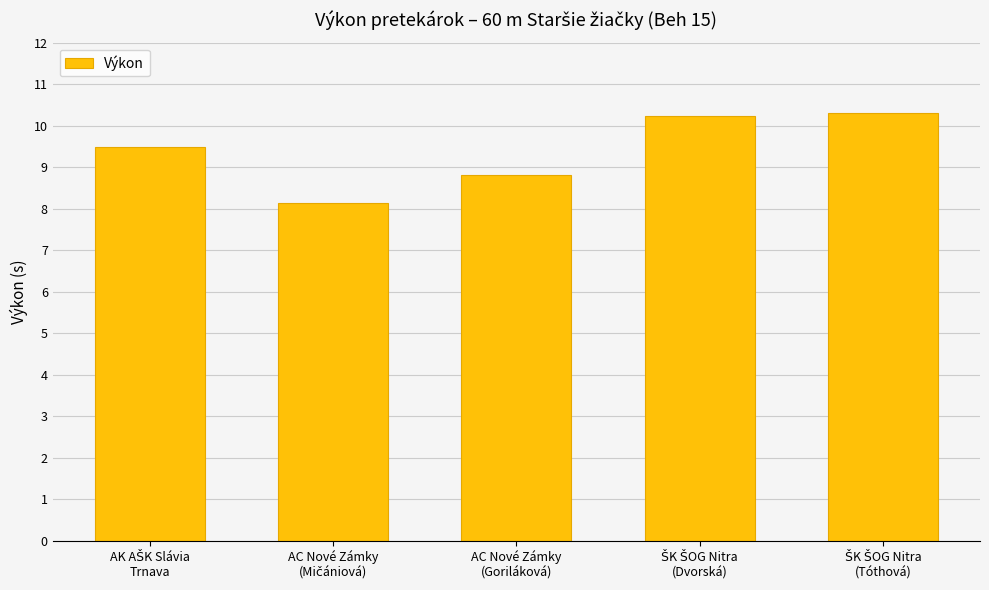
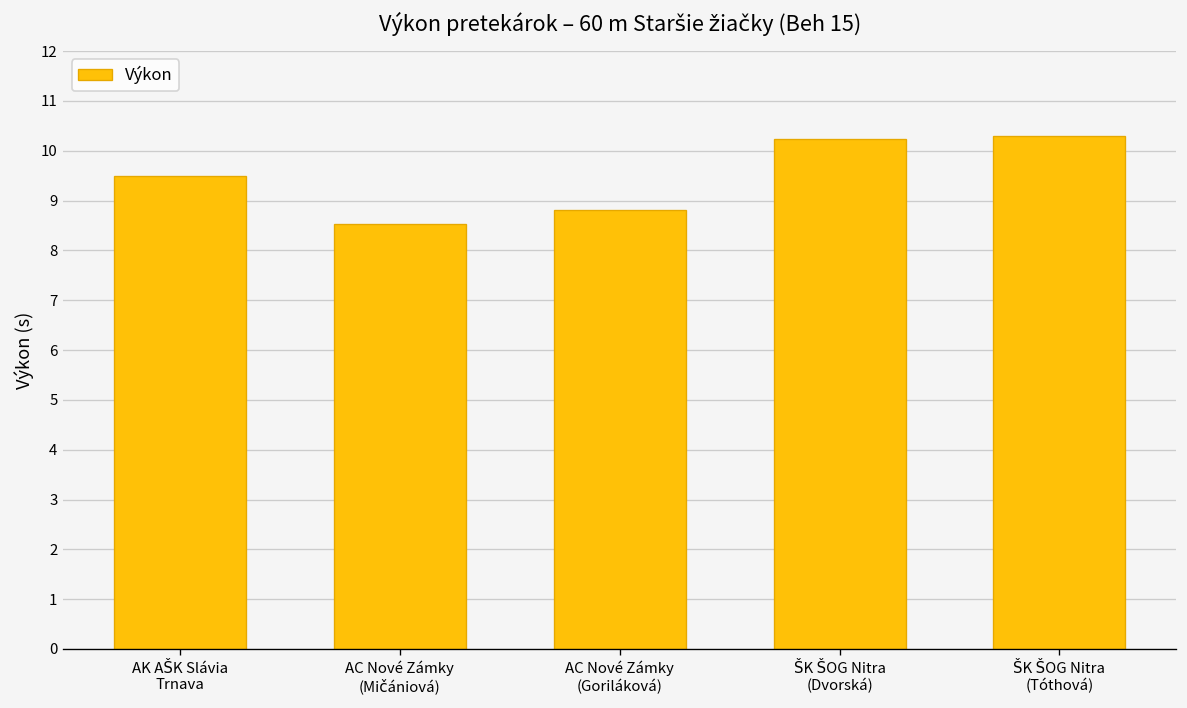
AC Nové Zámky (Mičániová): 8.1 -> 8.5
